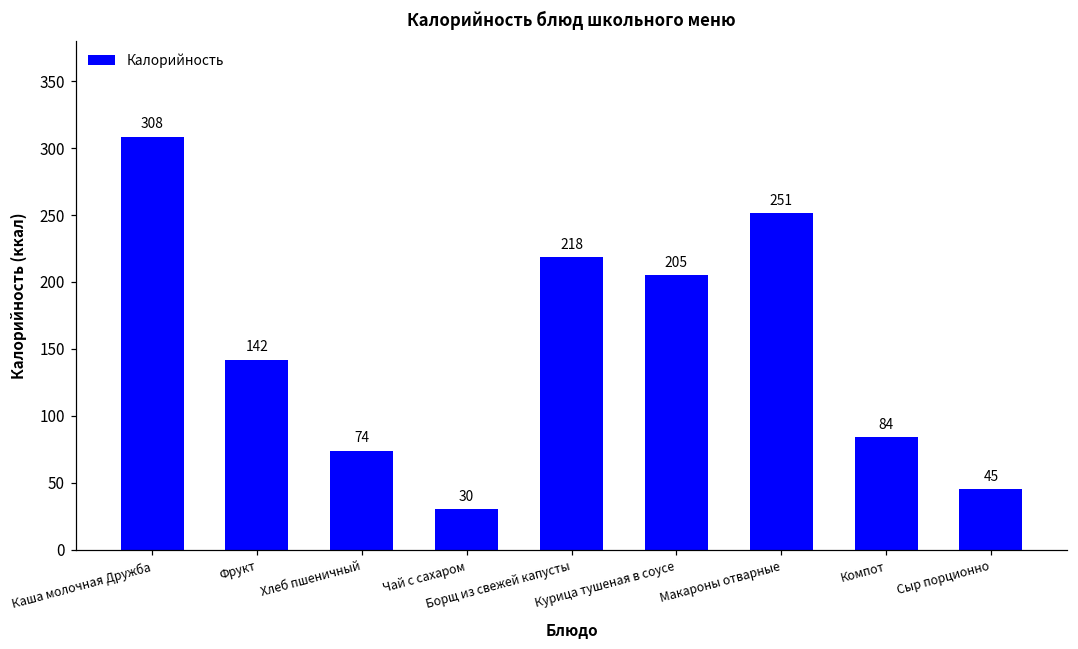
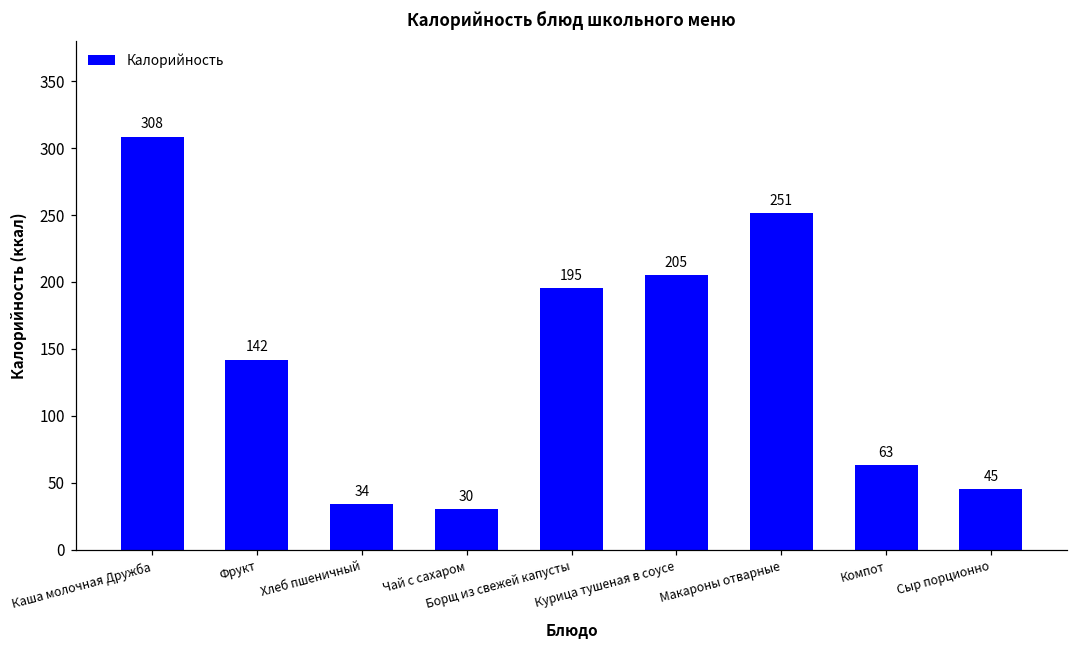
Хлеб пшеничный: 74 -> 34
Борщ из свежей капусты: 218 -> 195
Компот: 84 -> 63
